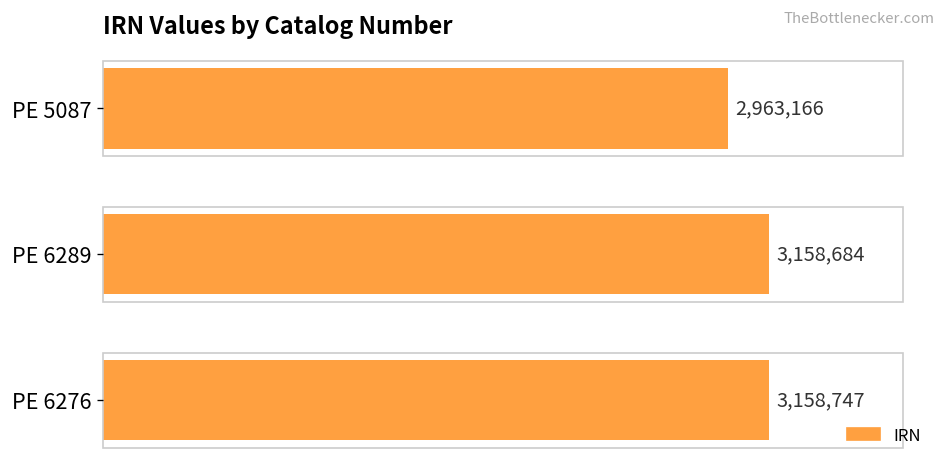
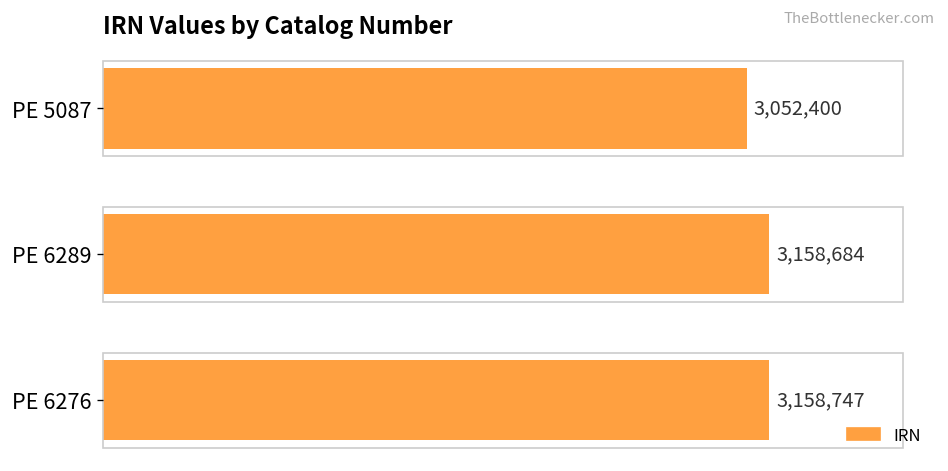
PE 5087: 2,963,166 -> 3,052,400
